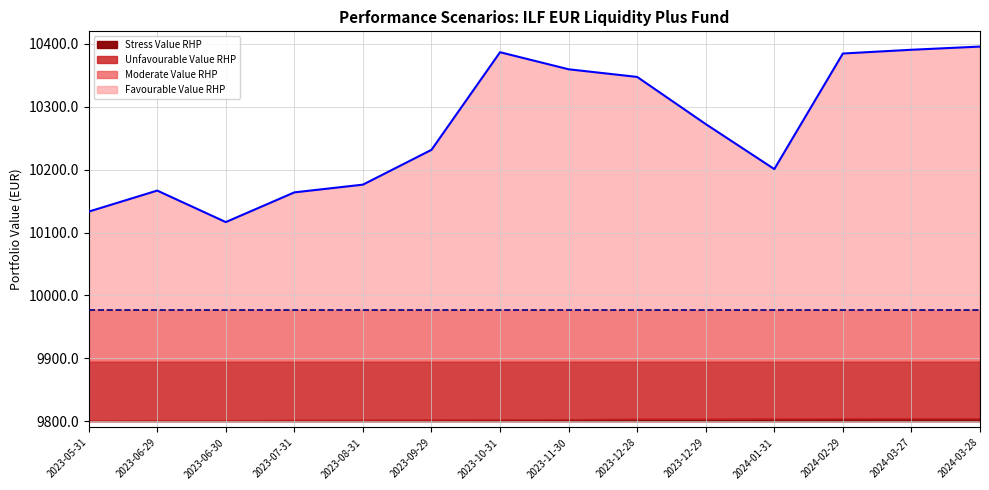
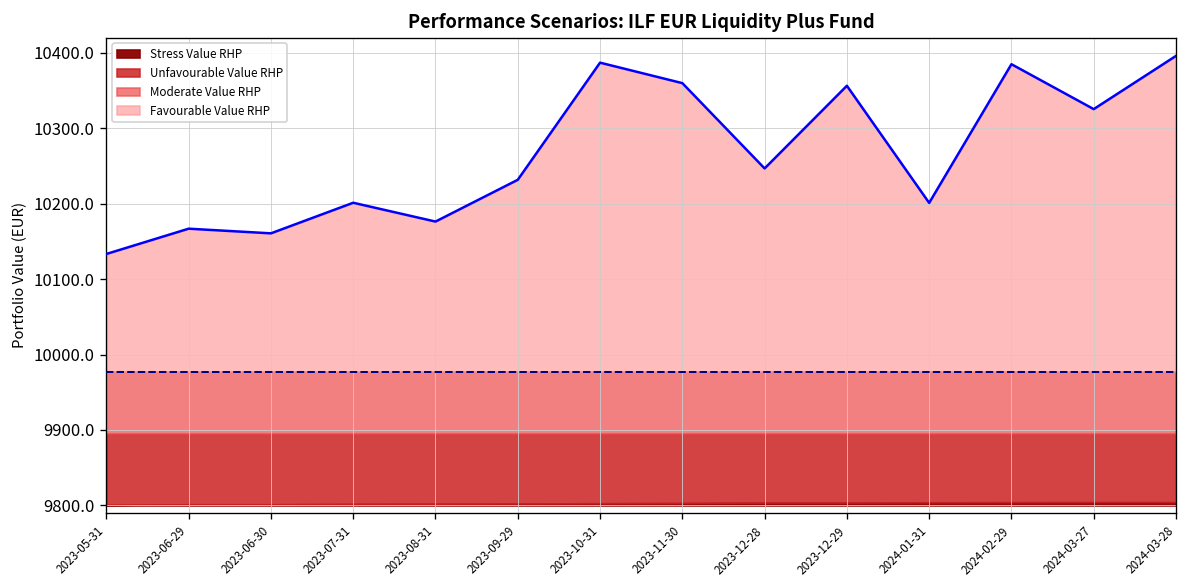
Favourable Value RHP, 2023-06-30: 10120 -> 10160
Favourable Value RHP, 2023-07-31: 10160 -> 10200
Favourable Value RHP, 2023-12-28: 10350 -> 10250
Favourable Value RHP, 2023-12-29: 10270 -> 10360
Favourable Value RHP, 2024-03-27: 10390 -> 10330
